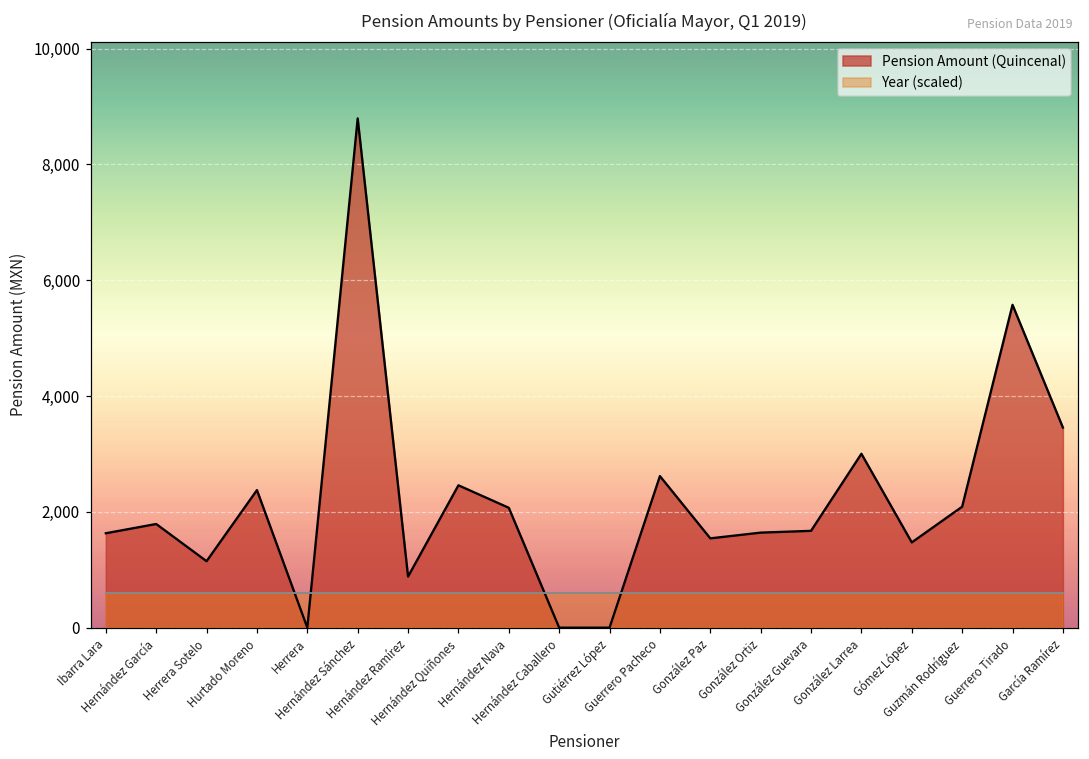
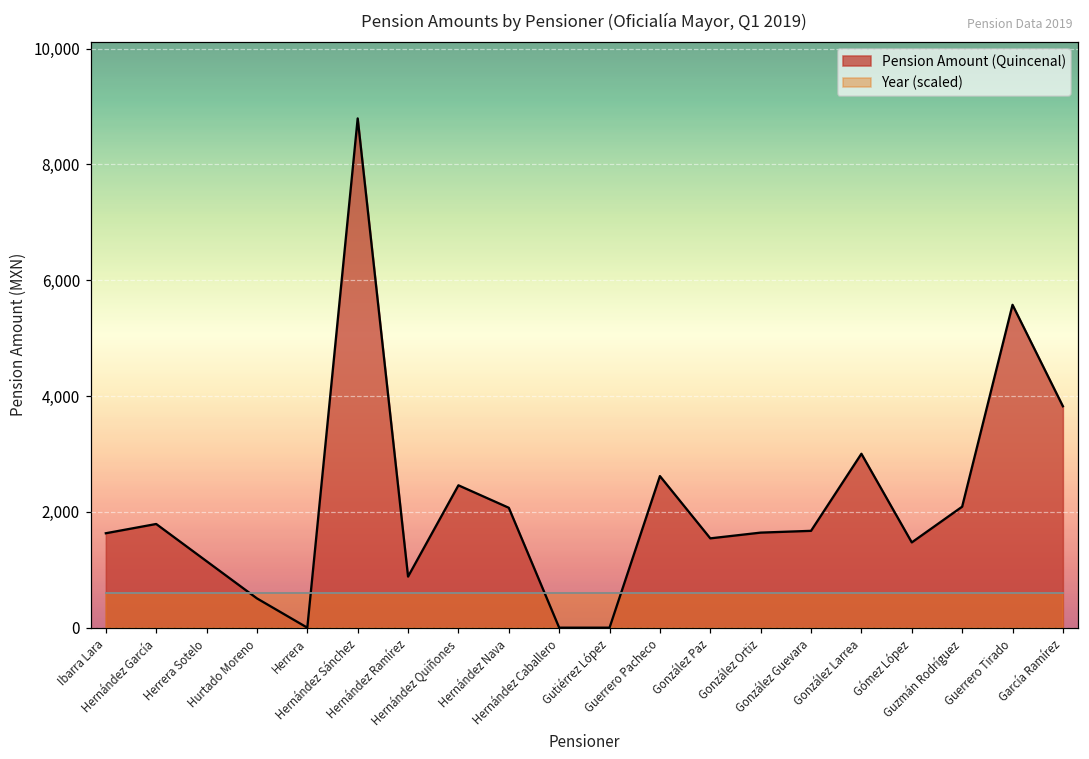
Pension Amount (Quincenal), Hurtado Moreno: 2,400 -> 500
Pension Amount (Quincenal), García Ramírez: 3,500 -> 3,800
